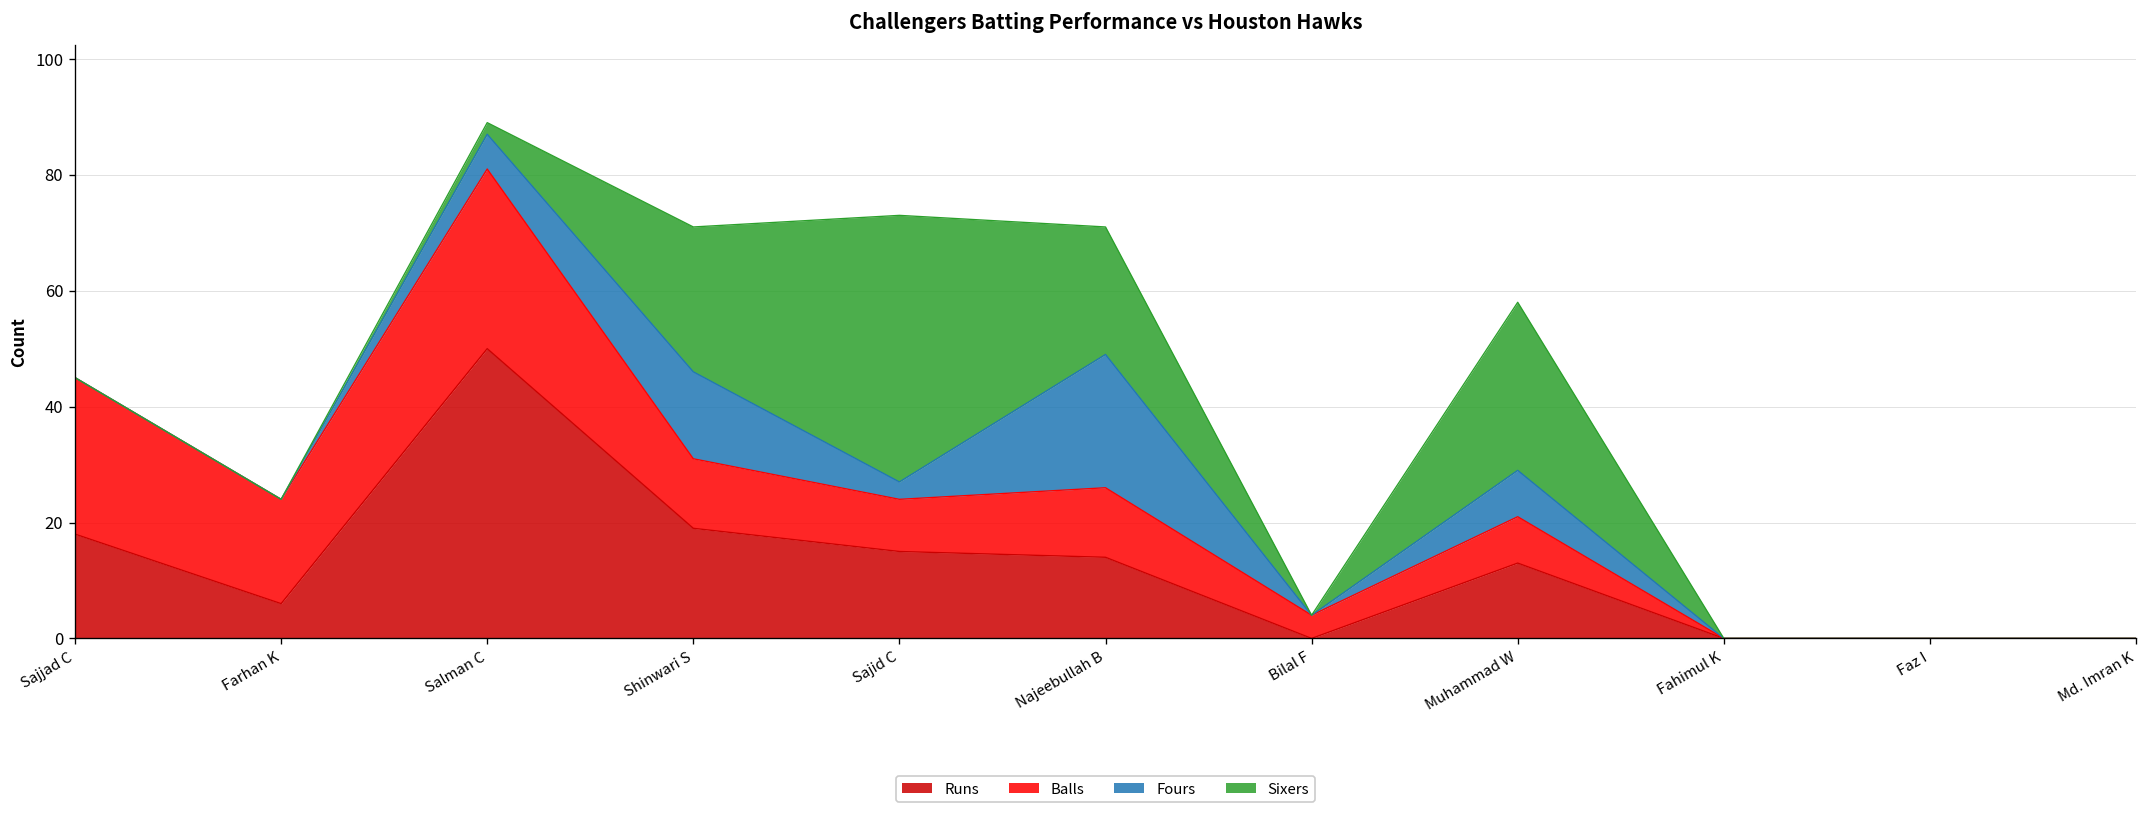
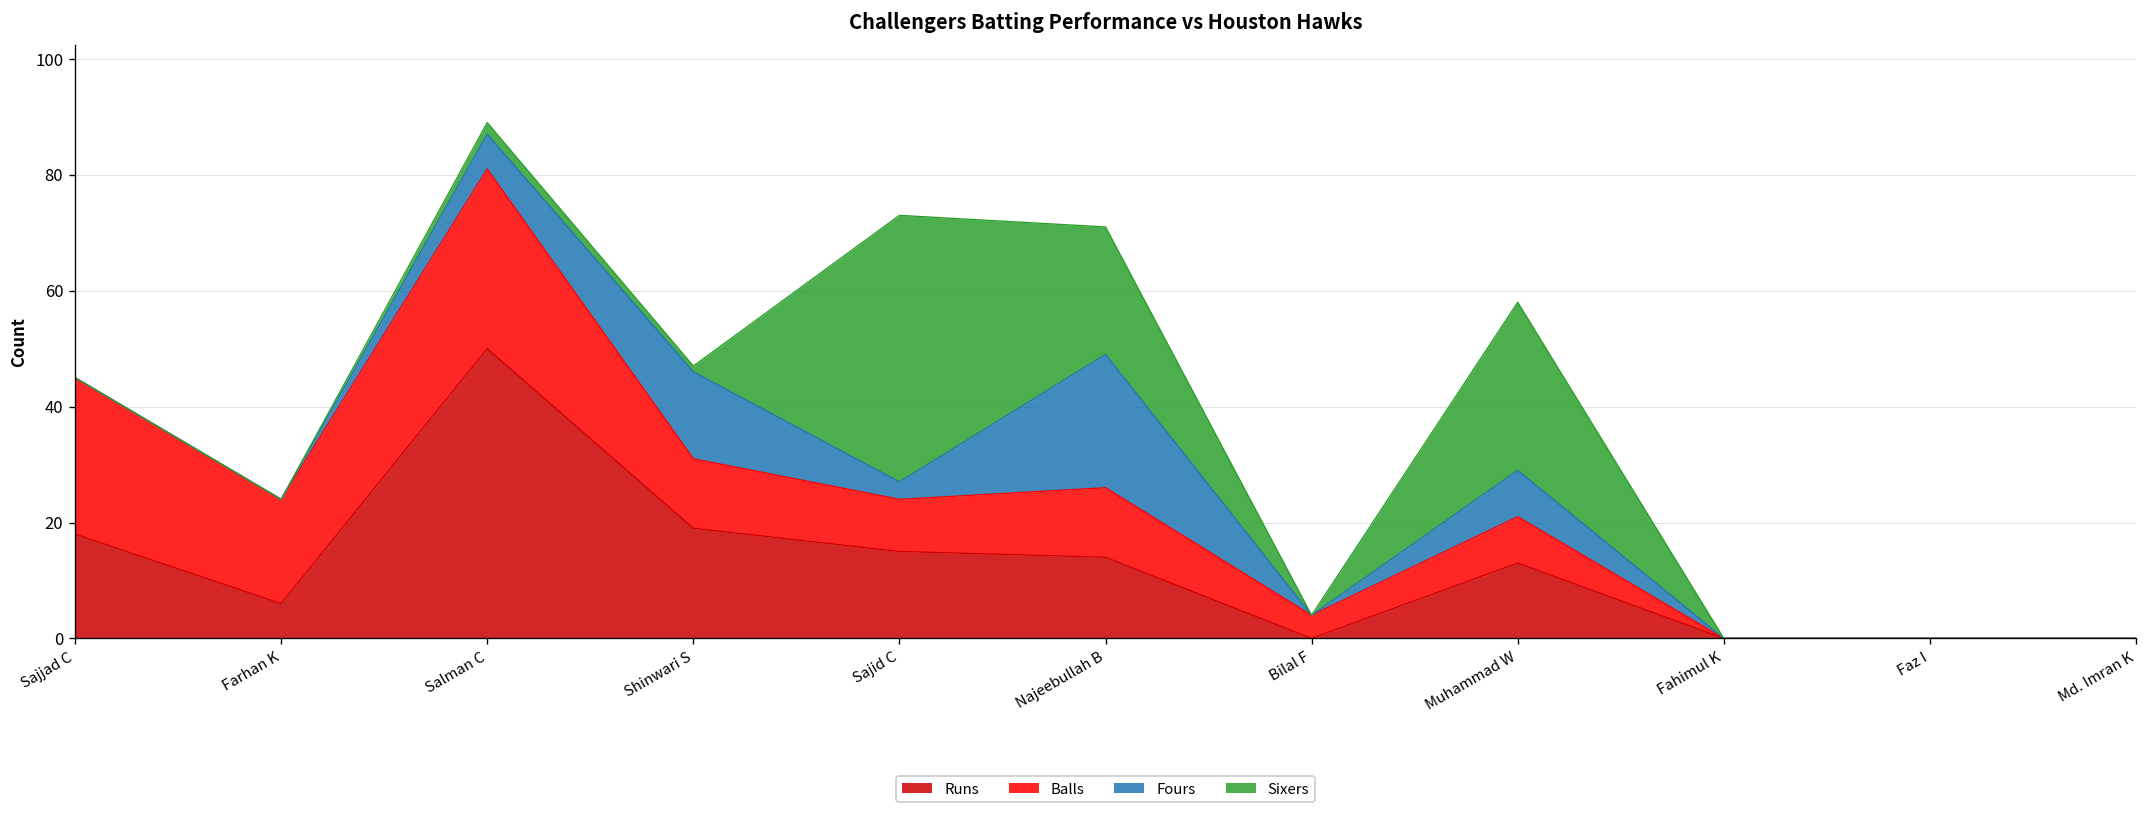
Sixers, Shinwari S: 25 -> 1
